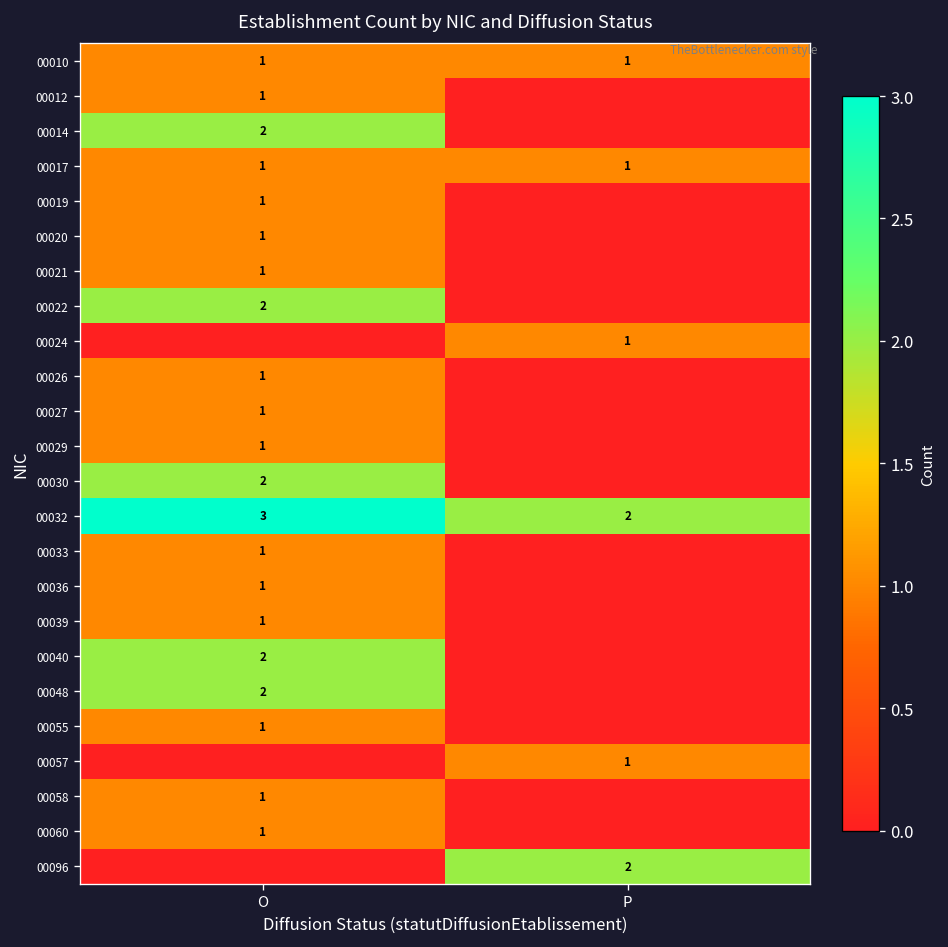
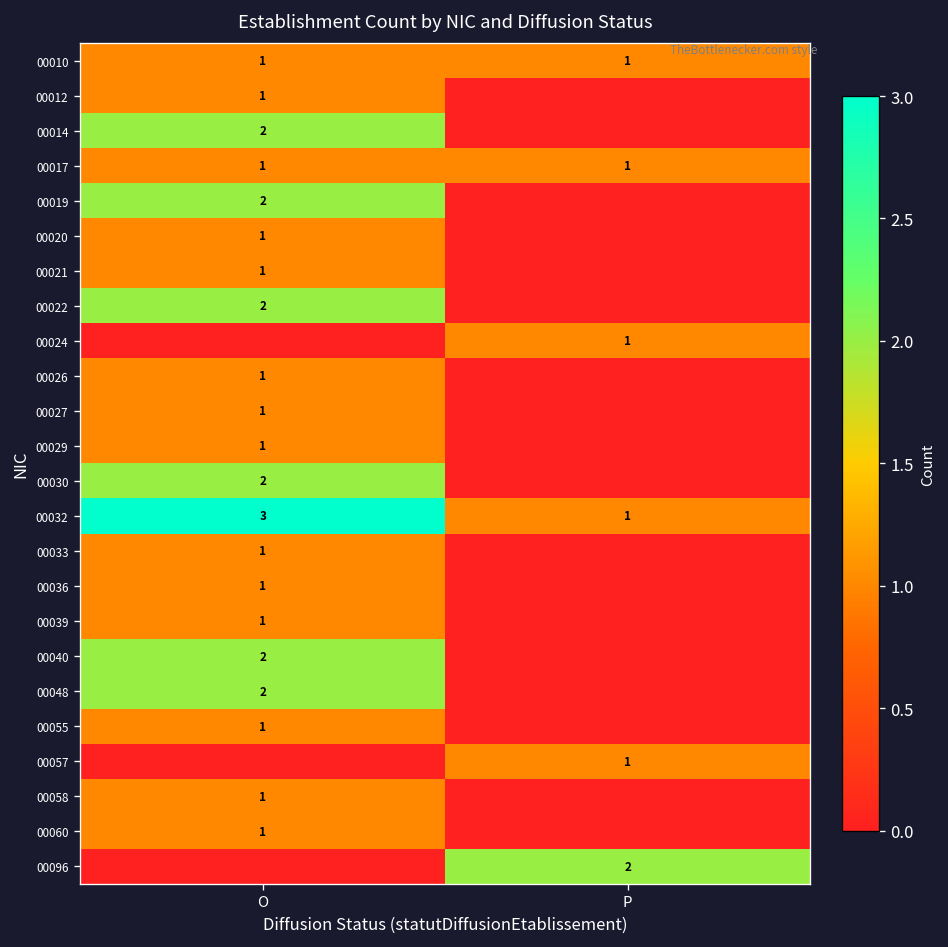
00019, O: 1 -> 2
00032, P: 2 -> 1
